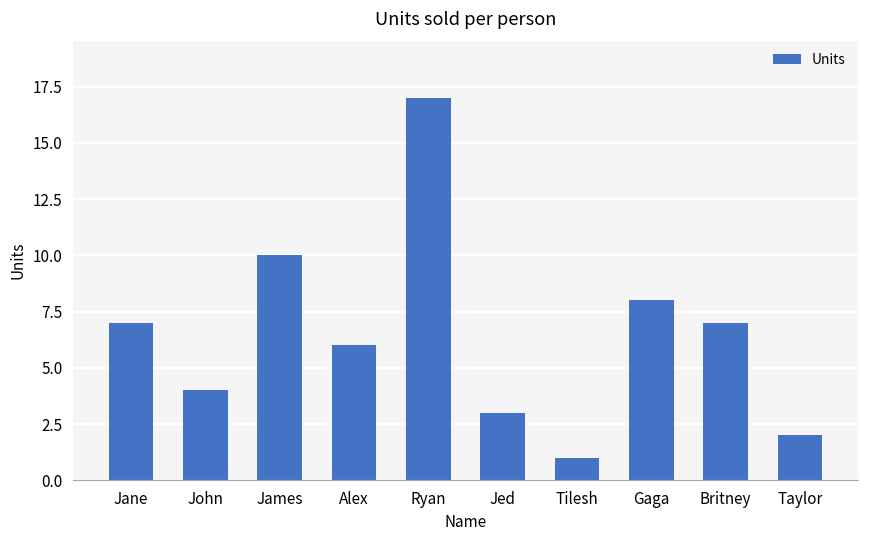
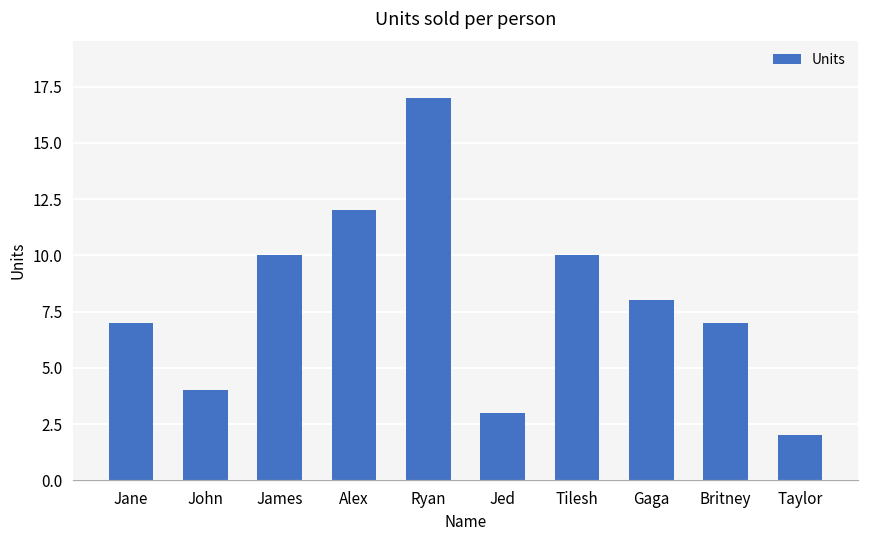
Alex: 6 -> 12
Tilesh: 1 -> 10
